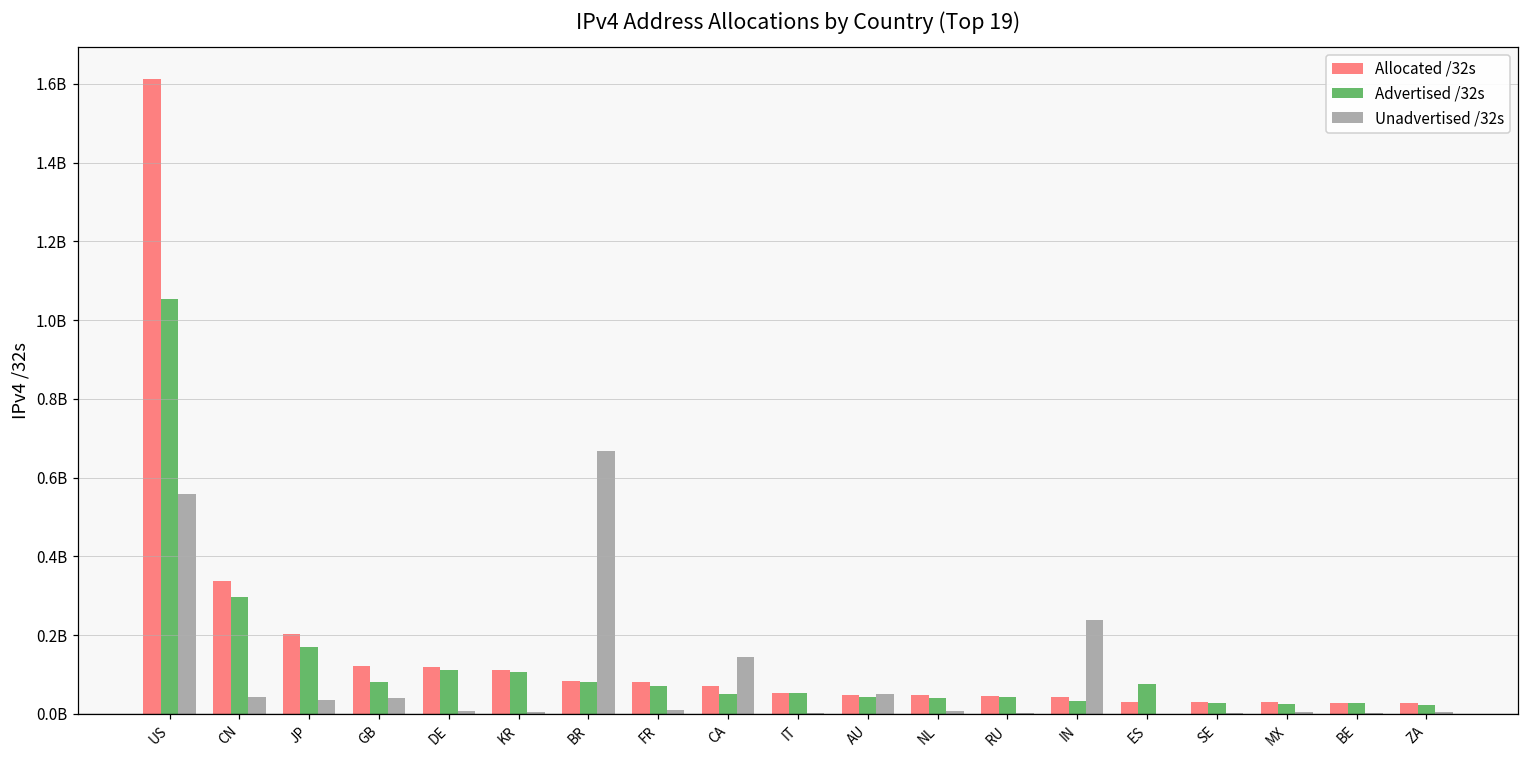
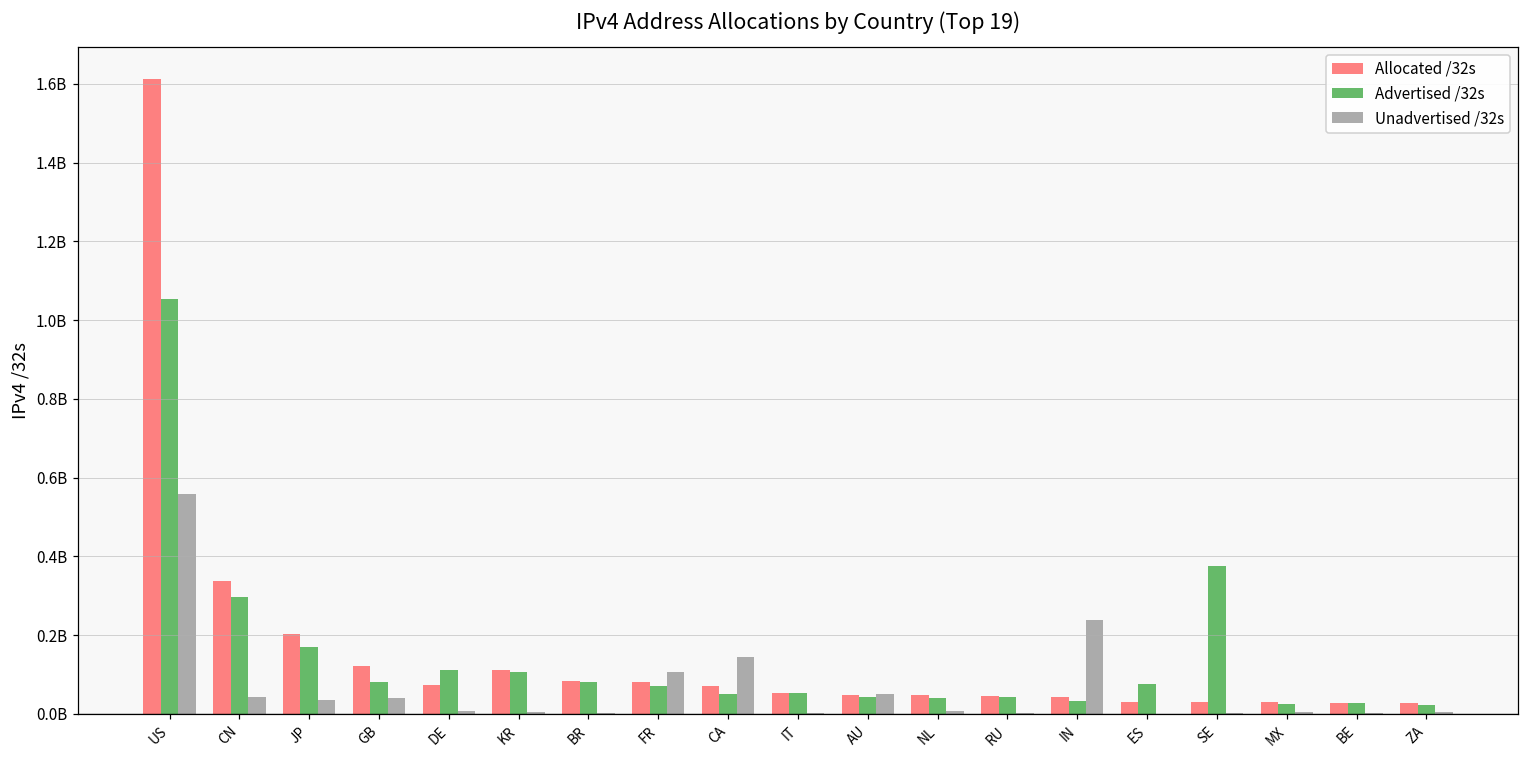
Allocated /32s, DE: 120000000 -> 70000000
Unadvertised /32s, BR: 670000000 -> 0
Unadvertised /32s, FR: 10000000 -> 110000000
Advertised /32s, SE: 30000000 -> 370000000
